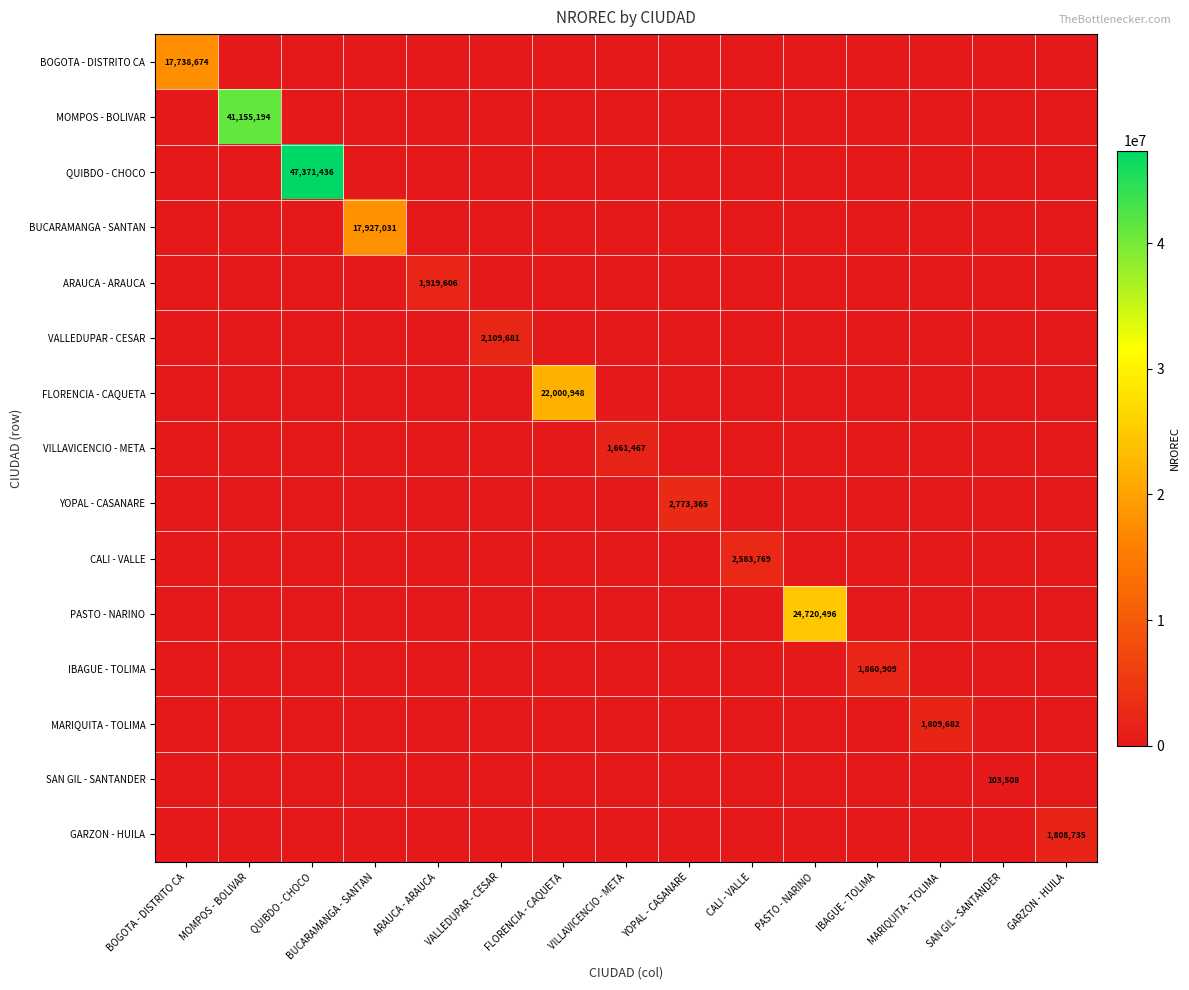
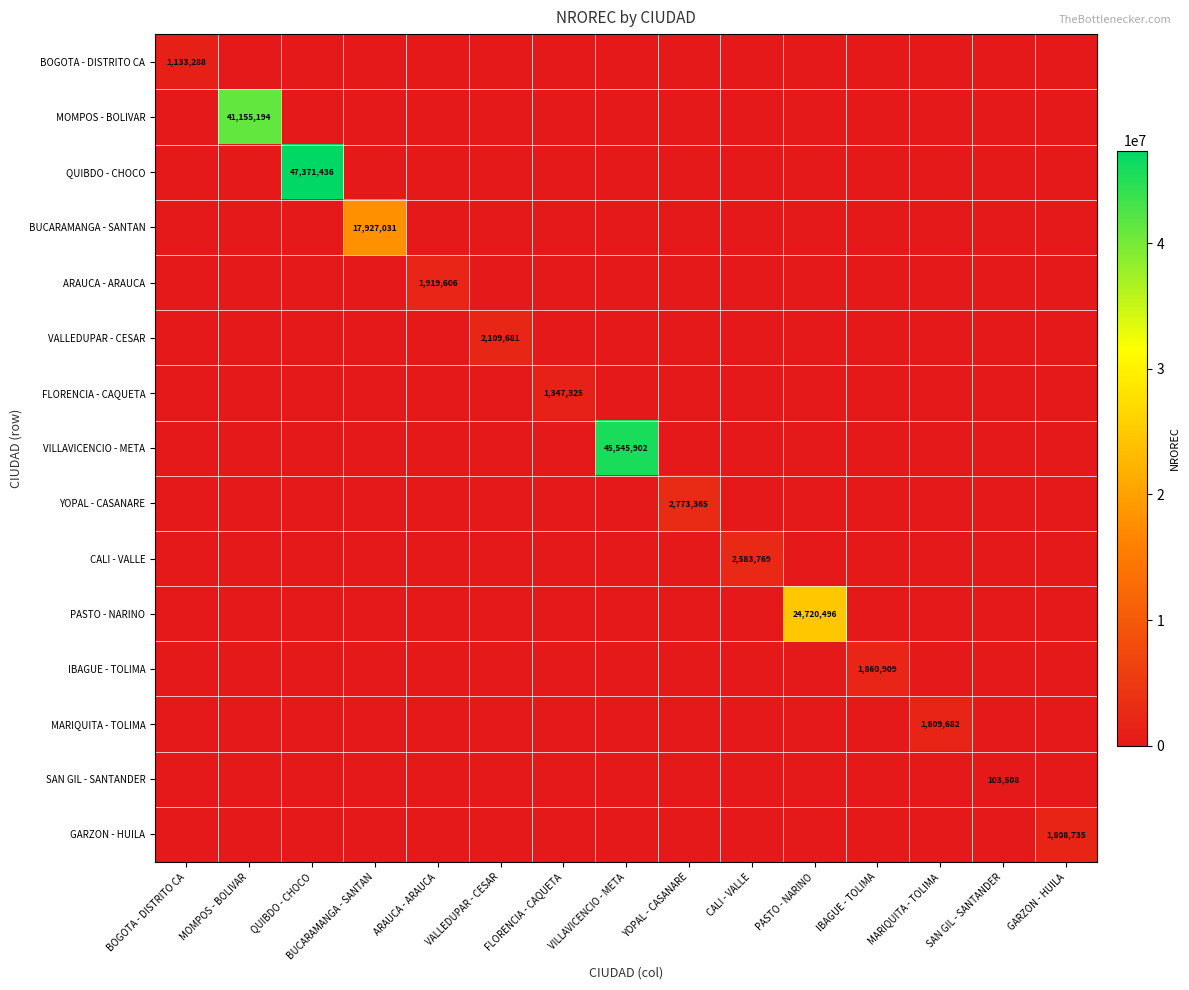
BOGOTA - DISTRITO CA, BOGOTA - DISTRITO CA: 17,738,674 -> 1,133,288
FLORENCIA - CAQUETA, FLORENCIA - CAQUETA: 22,000,948 -> 1,347,325
VILLAVICENCIO - META, VILLAVICENCIO - META: 1,661,467 -> 45,545,902
